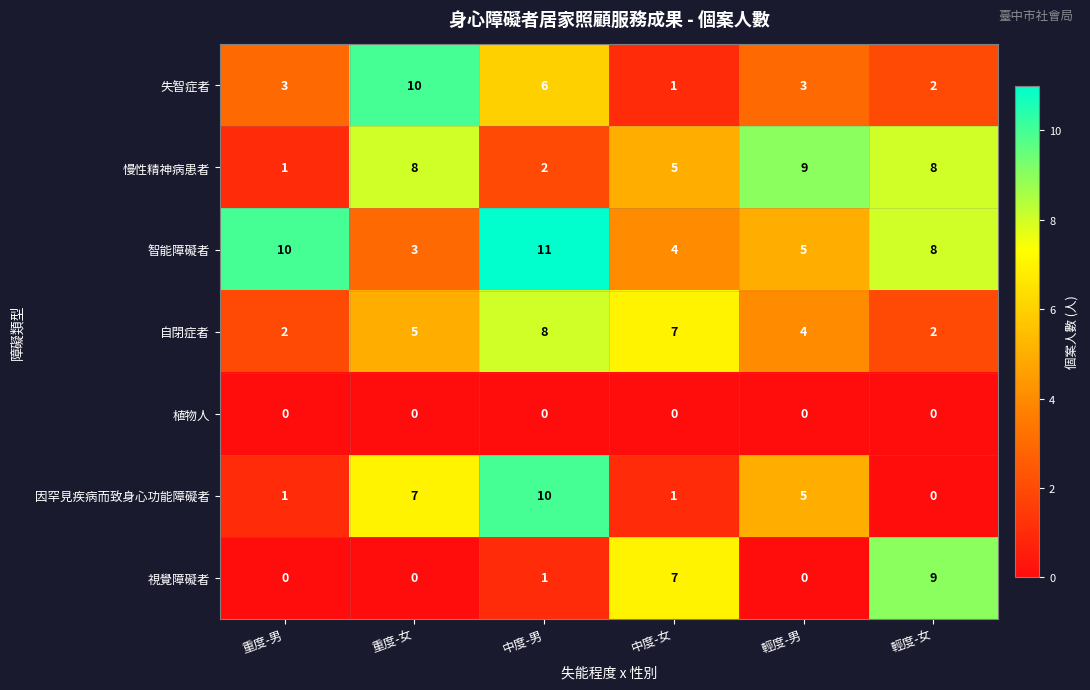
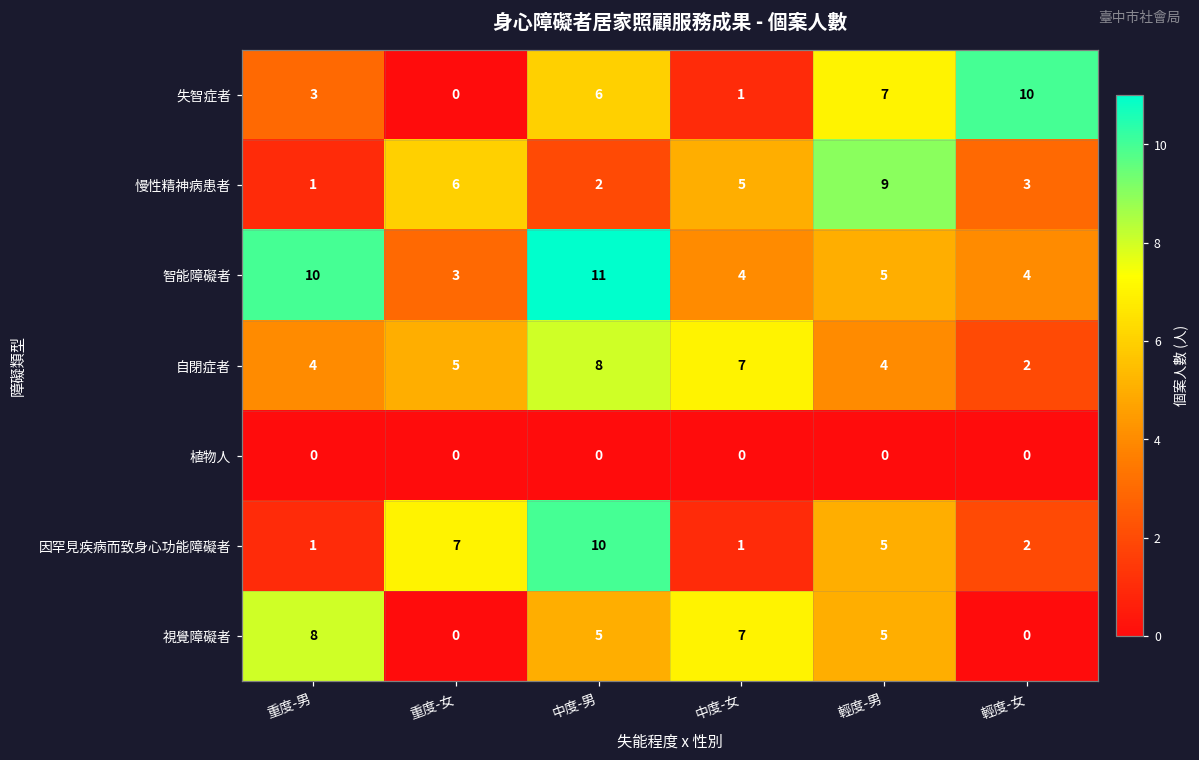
失智症者, 重度-女: 10 -> 0
失智症者, 輕度-男: 3 -> 7
失智症者, 輕度-女: 2 -> 10
慢性精神病患者, 重度-女: 8 -> 6
慢性精神病患者, 輕度-女: 8 -> 3
智能障礙者, 輕度-女: 8 -> 4
自閉症者, 重度-男: 2 -> 4
因罕見疾病而致身心功能障礙者, 輕度-女: 0 -> 2
視覺障礙者, 重度-男: 0 -> 8
視覺障礙者, 中度-男: 1 -> 5
視覺障礙者, 輕度-男: 0 -> 5
視覺障礙者, 輕度-女: 9 -> 0
